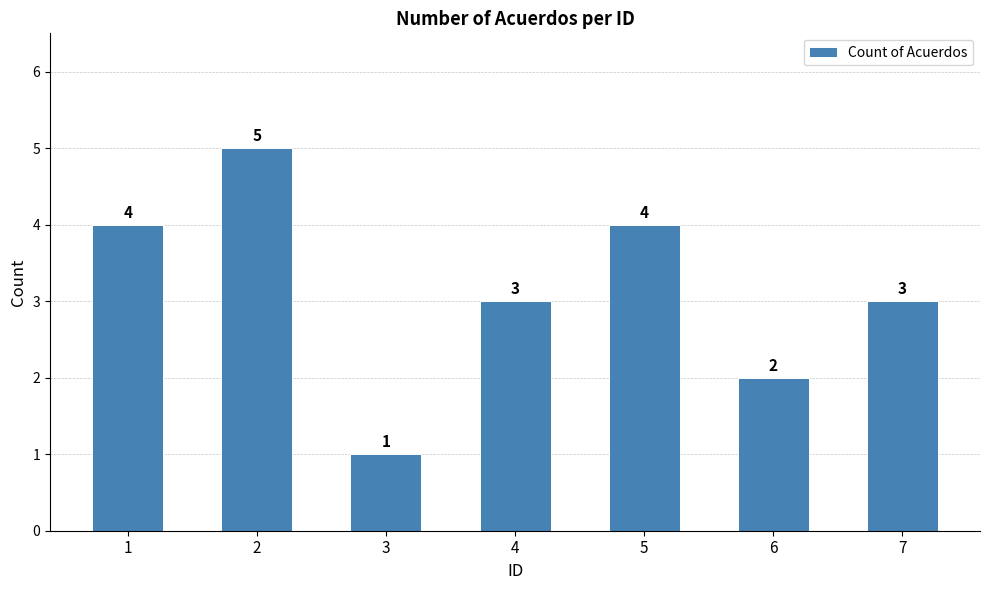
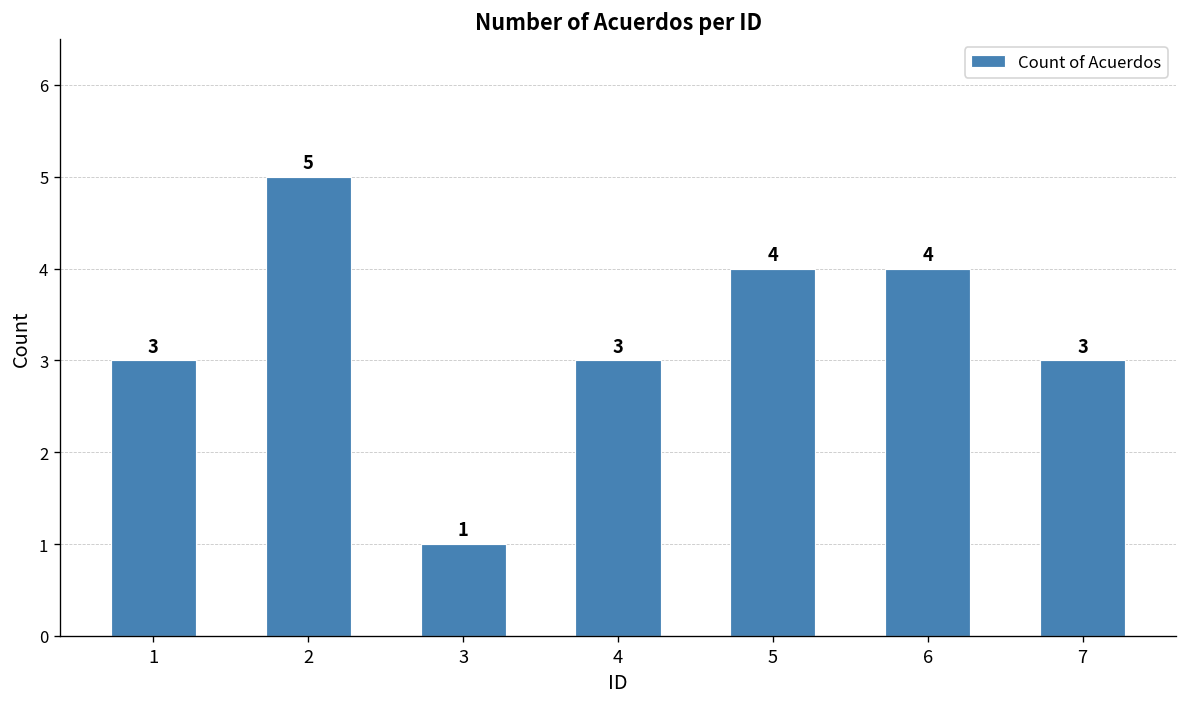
1: 4 -> 3
6: 2 -> 4
